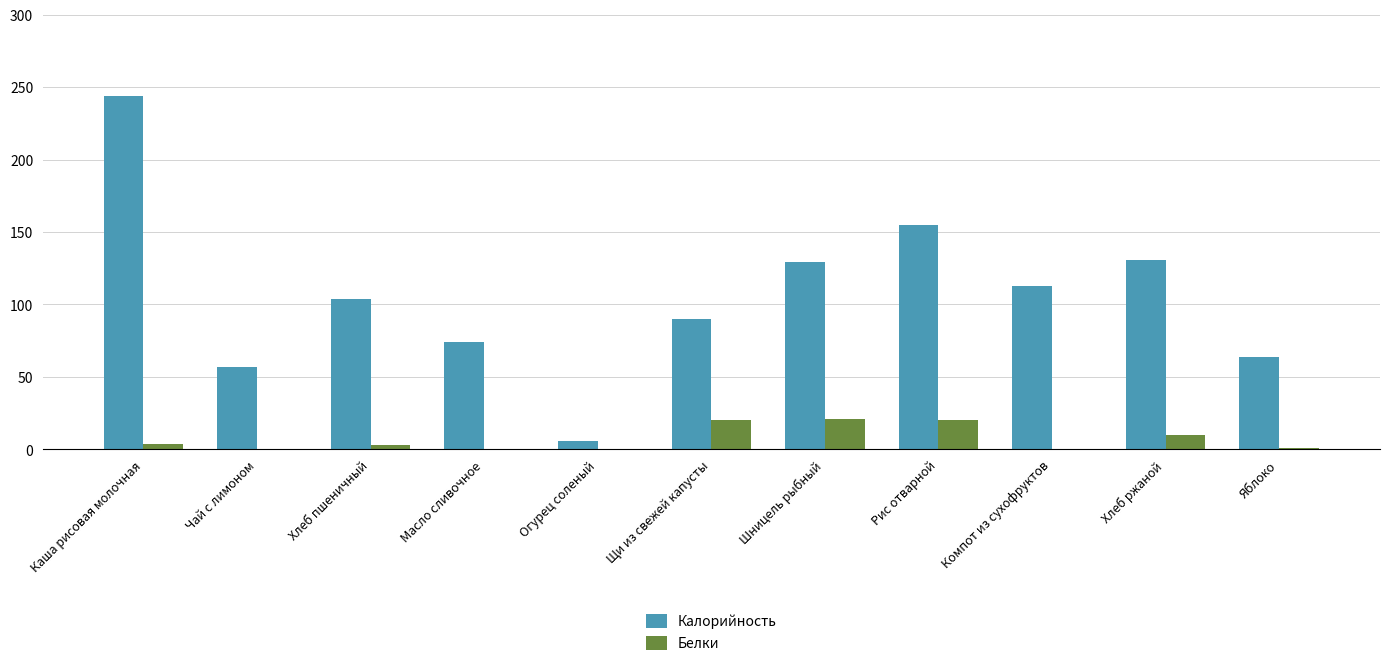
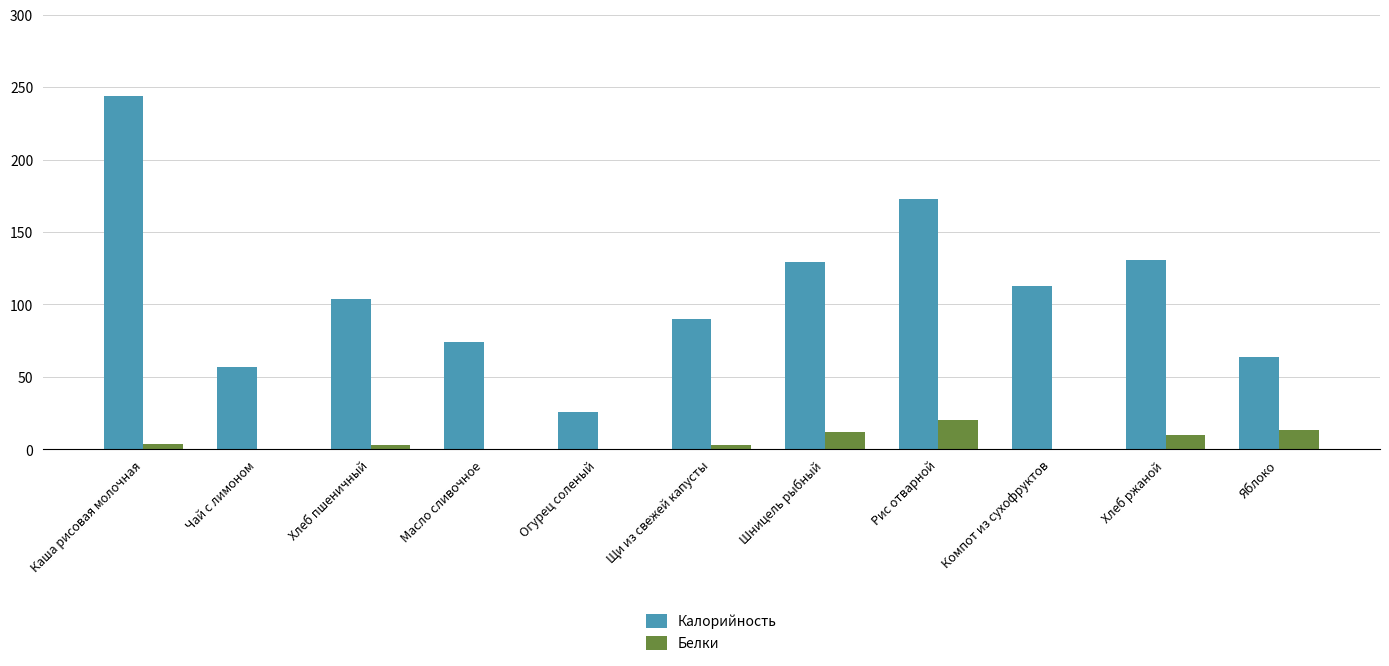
Калорийность, Огурец соленый: 6 -> 26
Белки, Щи из свежей капусты: 20 -> 3
Белки, Шницель рыбный: 21 -> 12
Калорийность, Рис отварной: 155 -> 173
Белки, Яблоко: 1 -> 13
